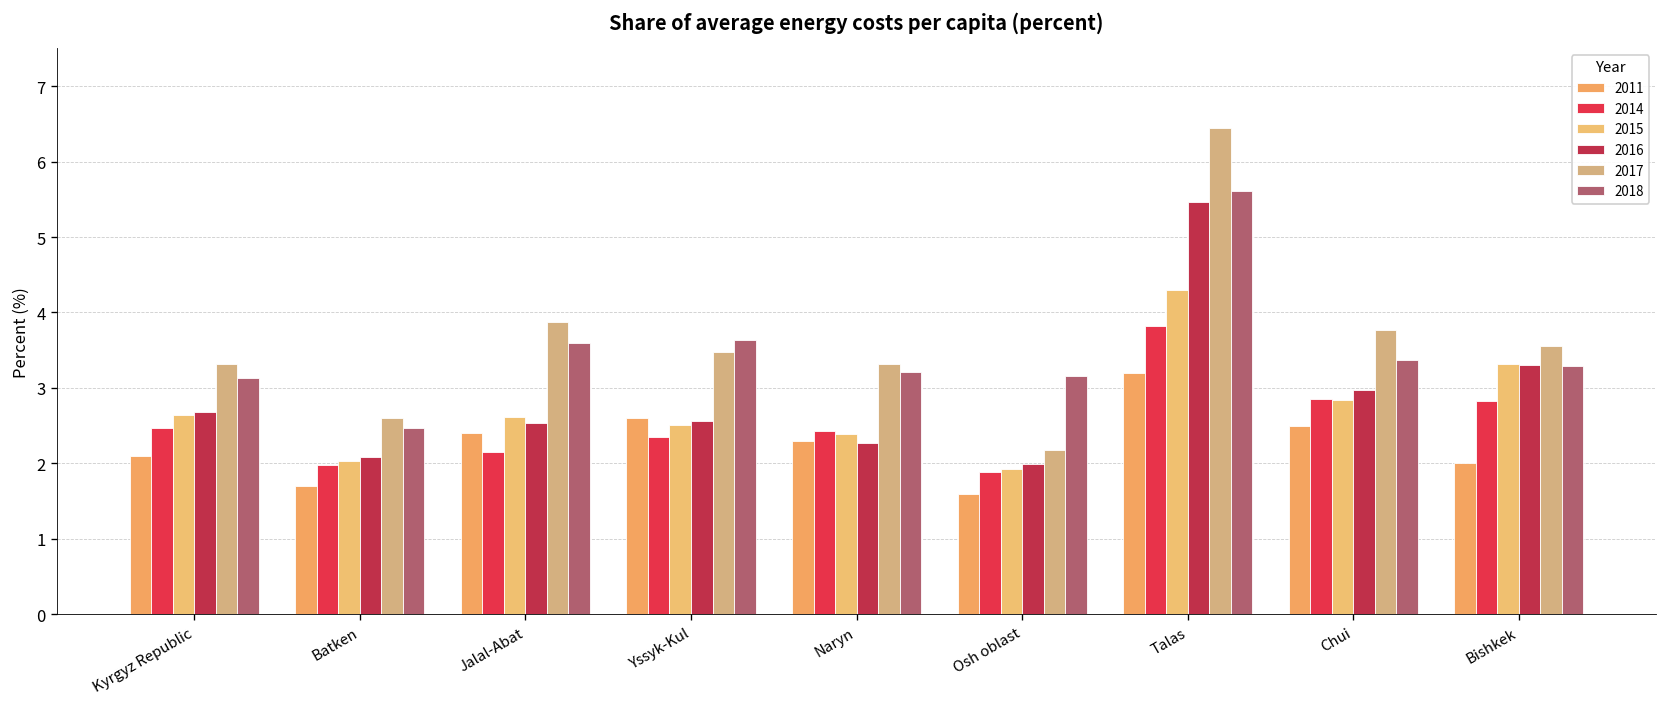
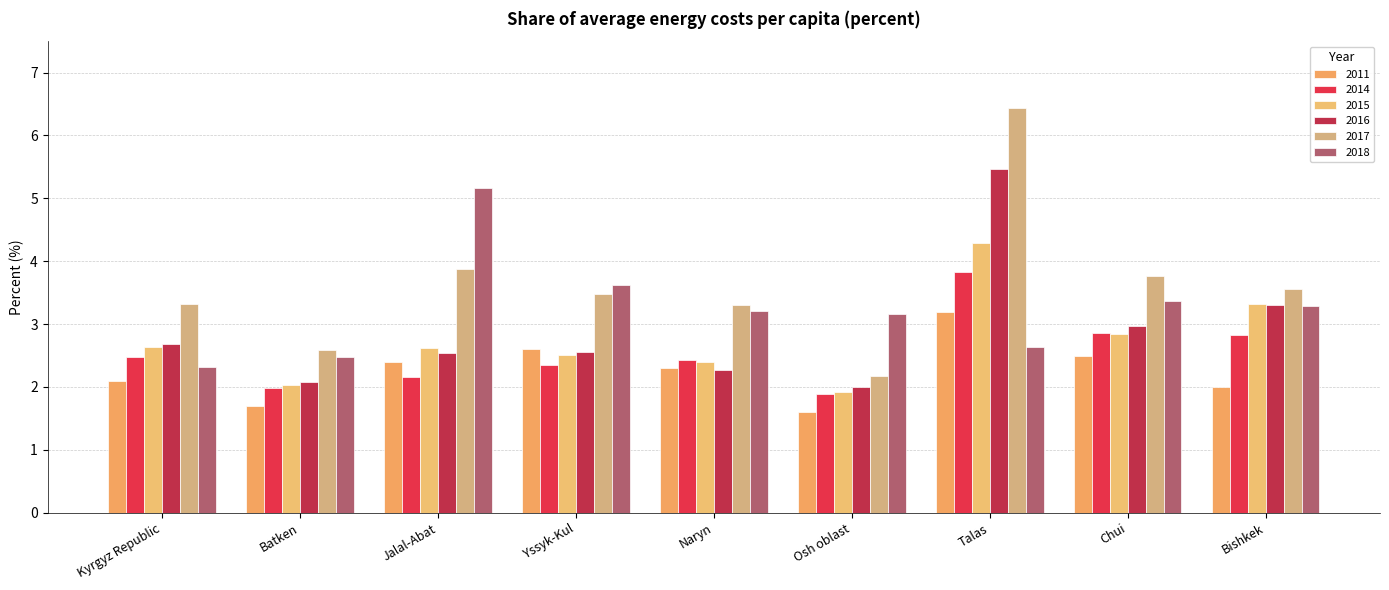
2018, Kyrgyz Republic: 3.1 -> 2.3
2018, Jalal-Abat: 3.6 -> 5.2
2018, Talas: 5.6 -> 2.6
